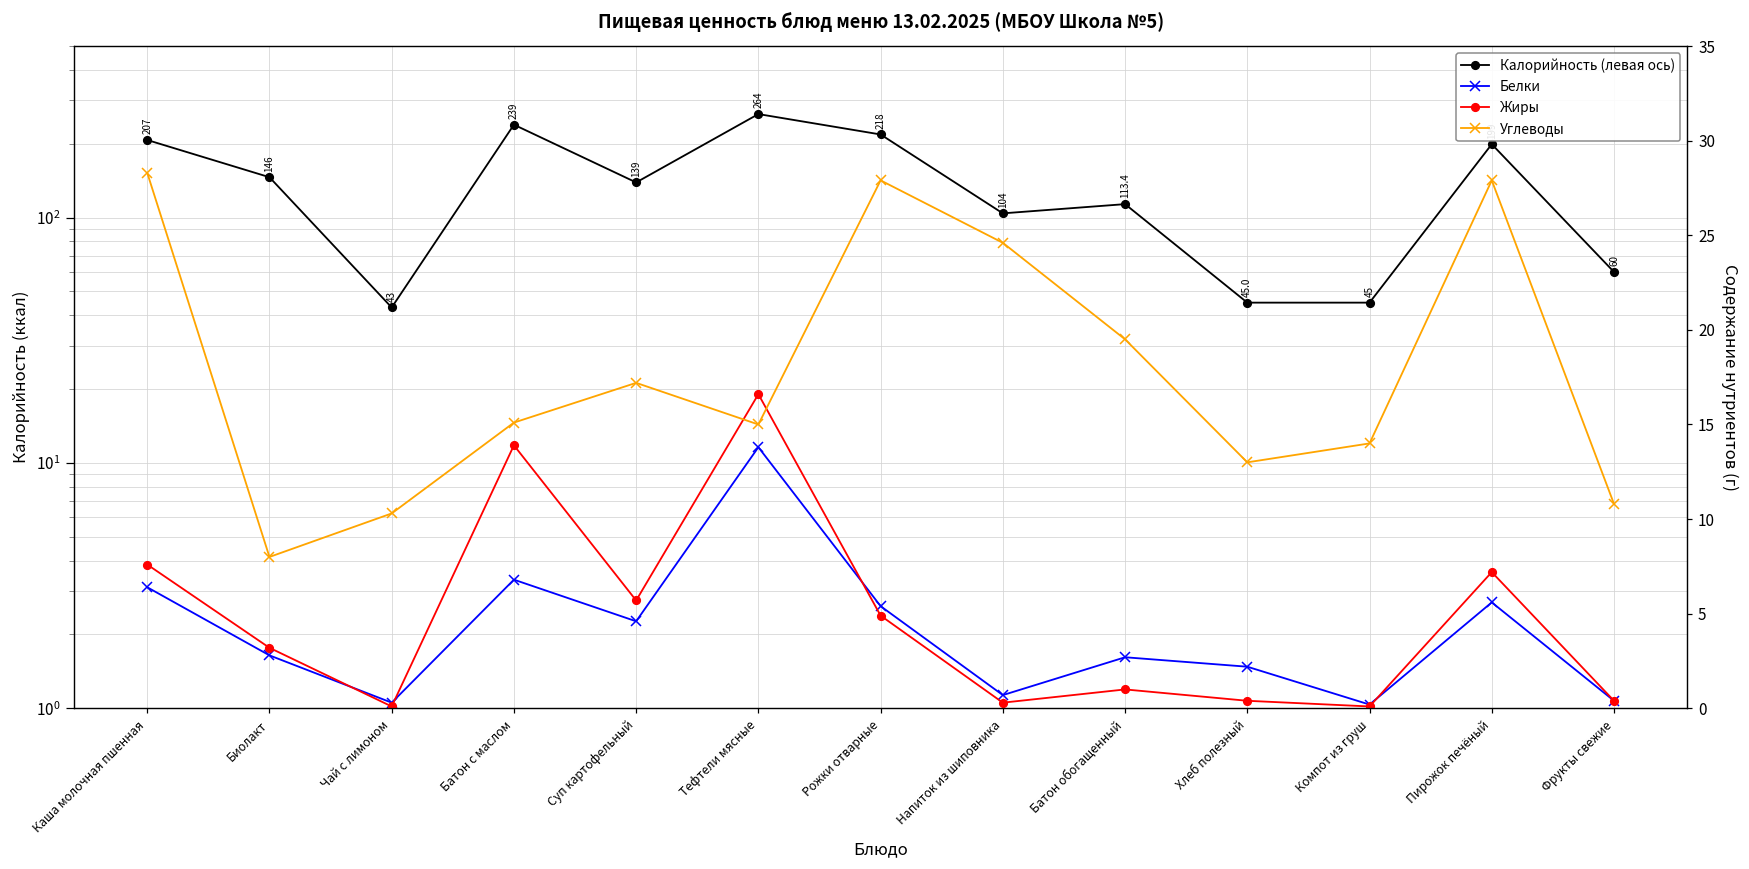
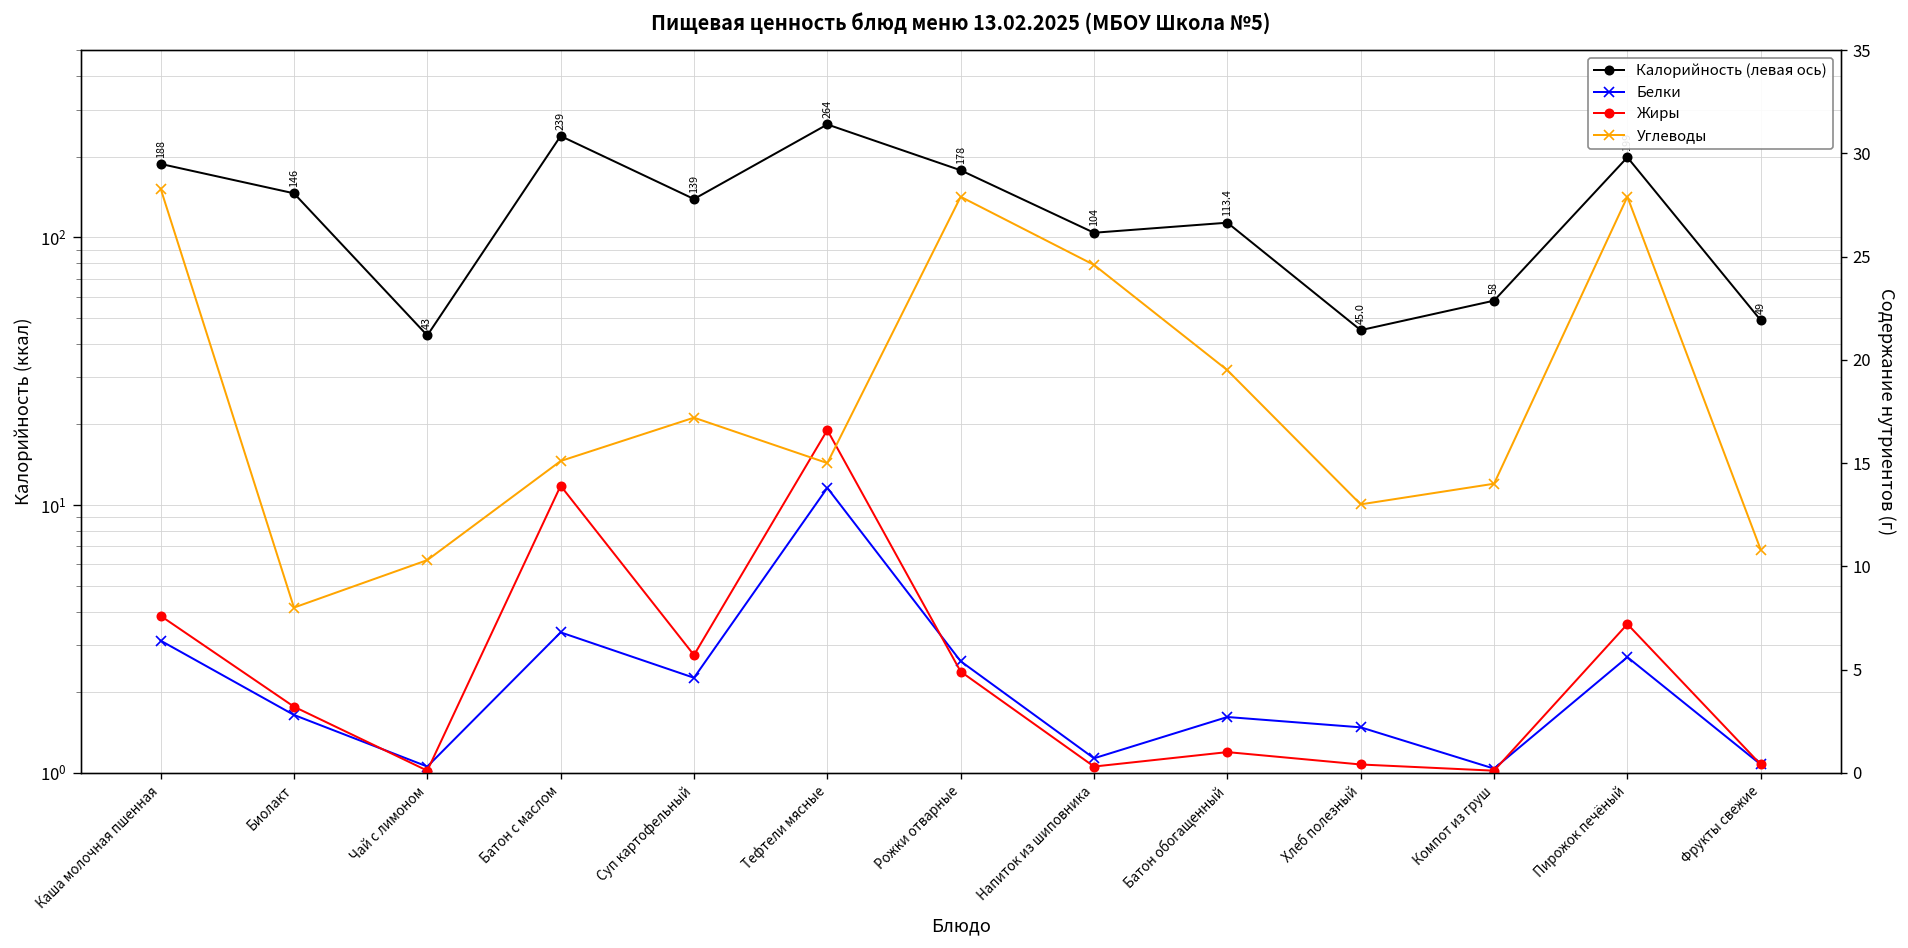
Калорийность (левая ось), Каша молочная пшенная: 207 -> 188
Калорийность (левая ось), Рожки отварные: 218 -> 178
Калорийность (левая ось), Компот из груш: 45 -> 58
Калорийность (левая ось), Фрукты свежие: 60 -> 49
